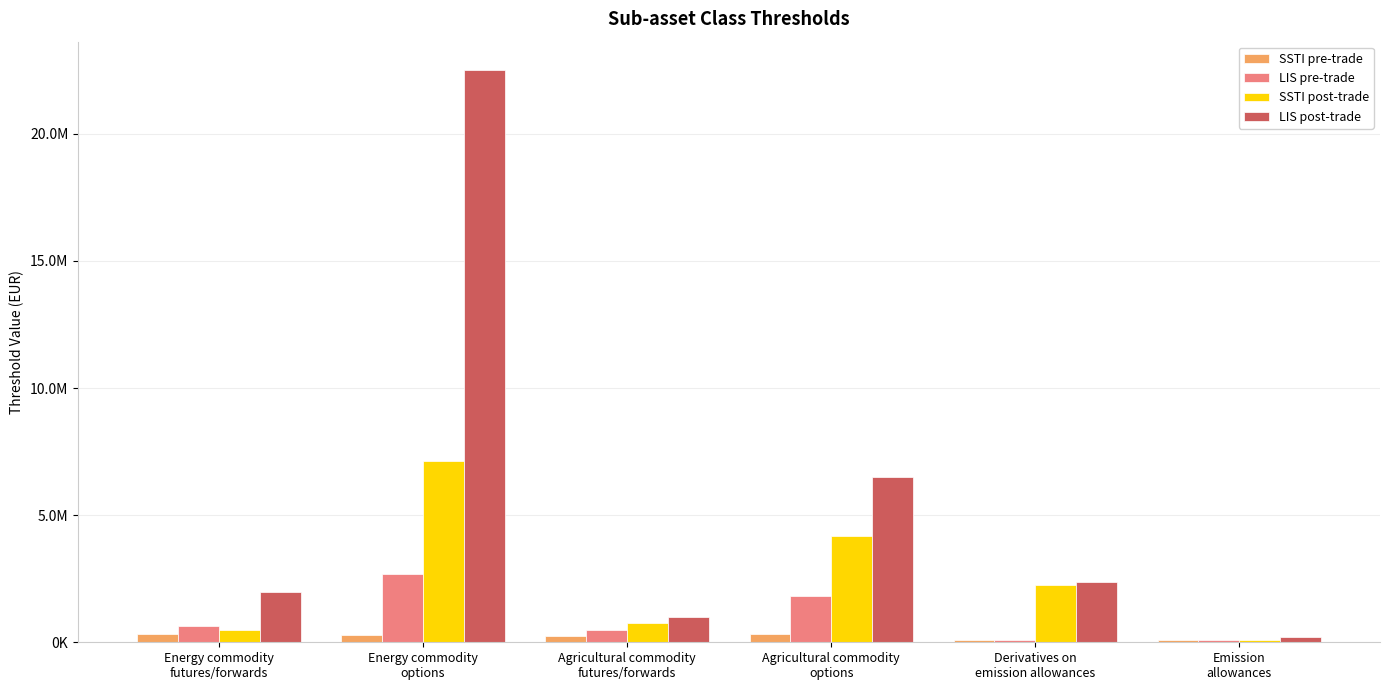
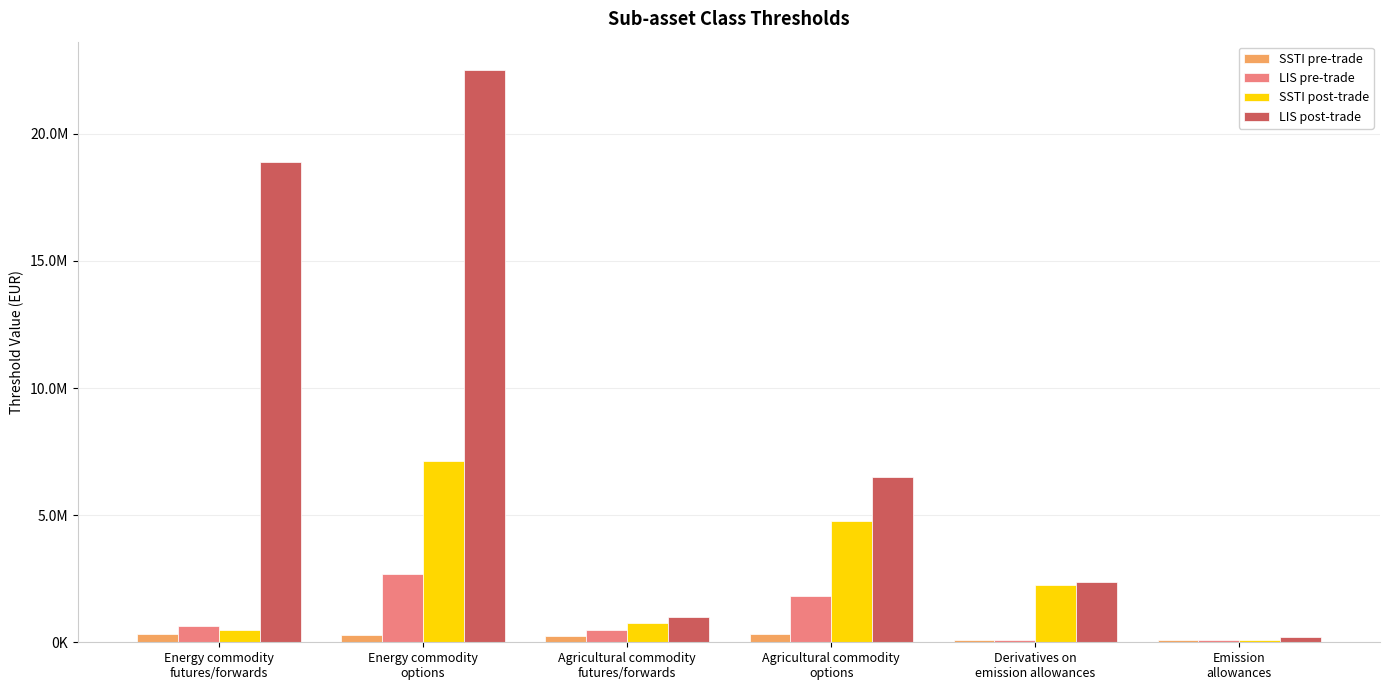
LIS post-trade, Energy commodity futures/forwards: 2000000 -> 18900000
SSTI post-trade, Agricultural commodity options: 4200000 -> 4800000
